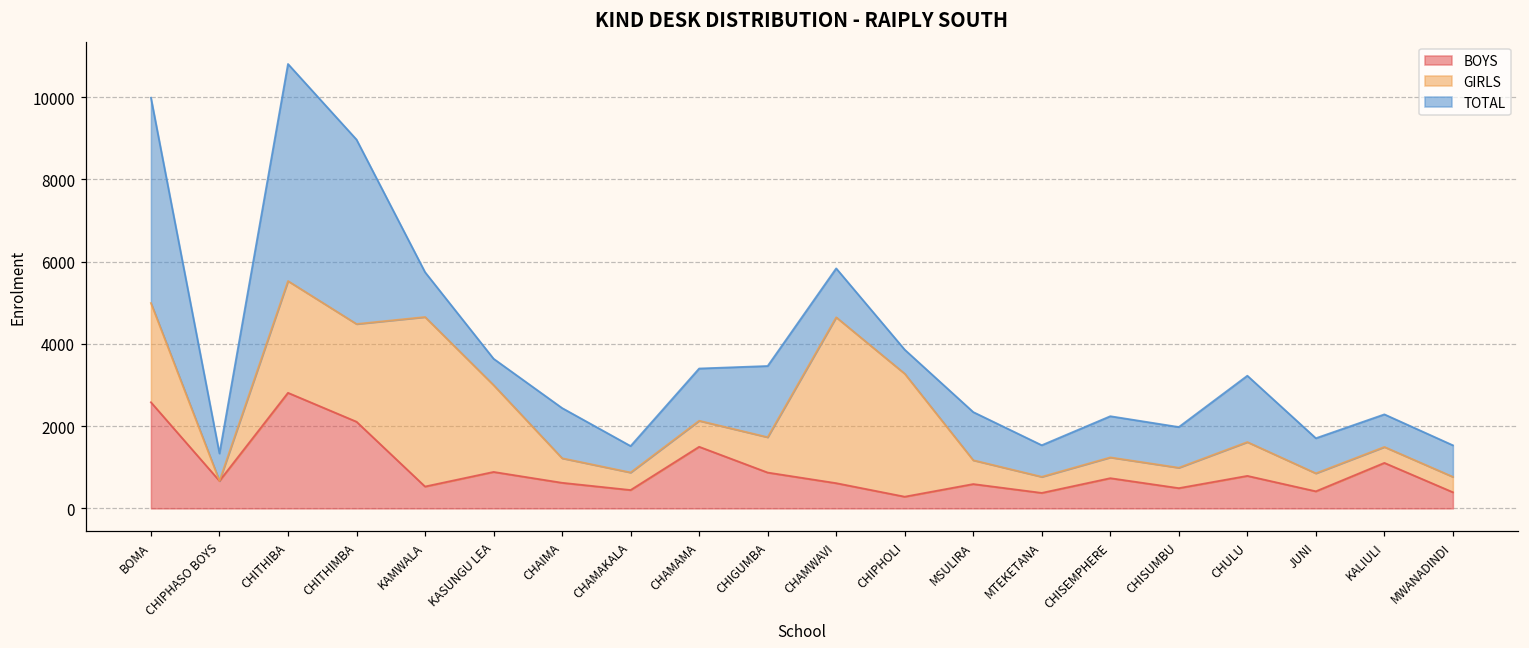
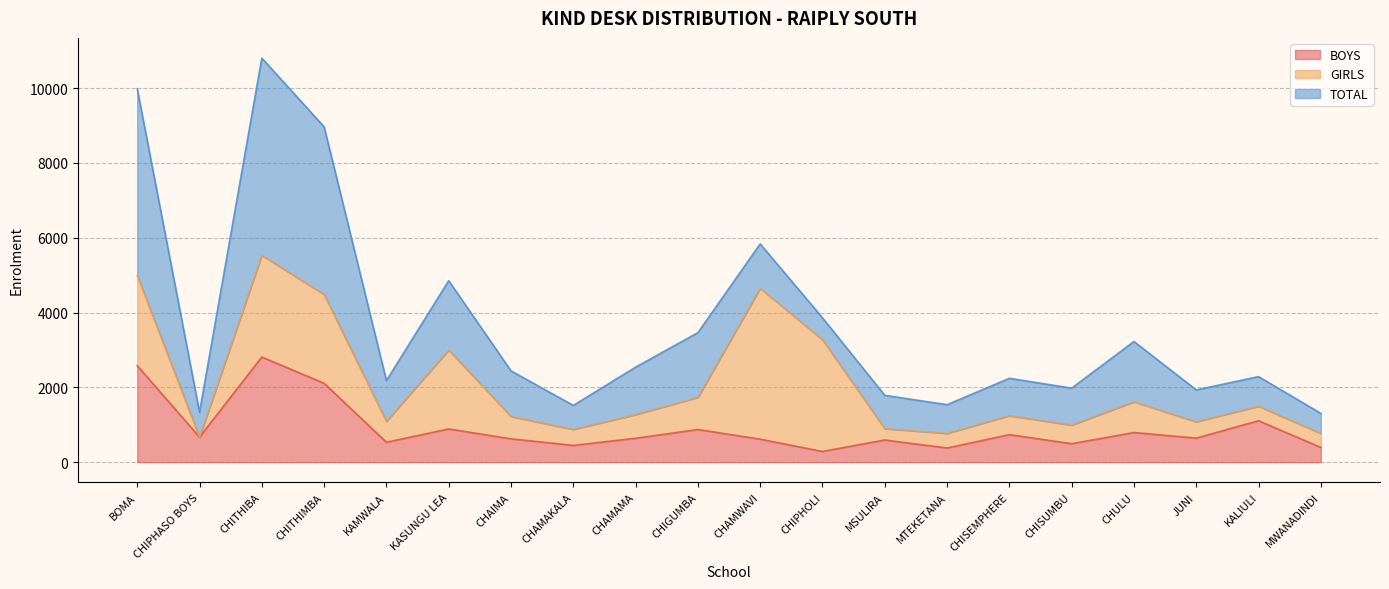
GIRLS, KAMWALA: 4100 -> 600
TOTAL, KASUNGU LEA: 600 -> 1900
BOYS, CHAMAMA: 1500 -> 600
GIRLS, MSULIRA: 600 -> 300
TOTAL, MSULIRA: 1200 -> 900
BOYS, JUNI: 400 -> 600
TOTAL, MWANADINDI: 800 -> 500
